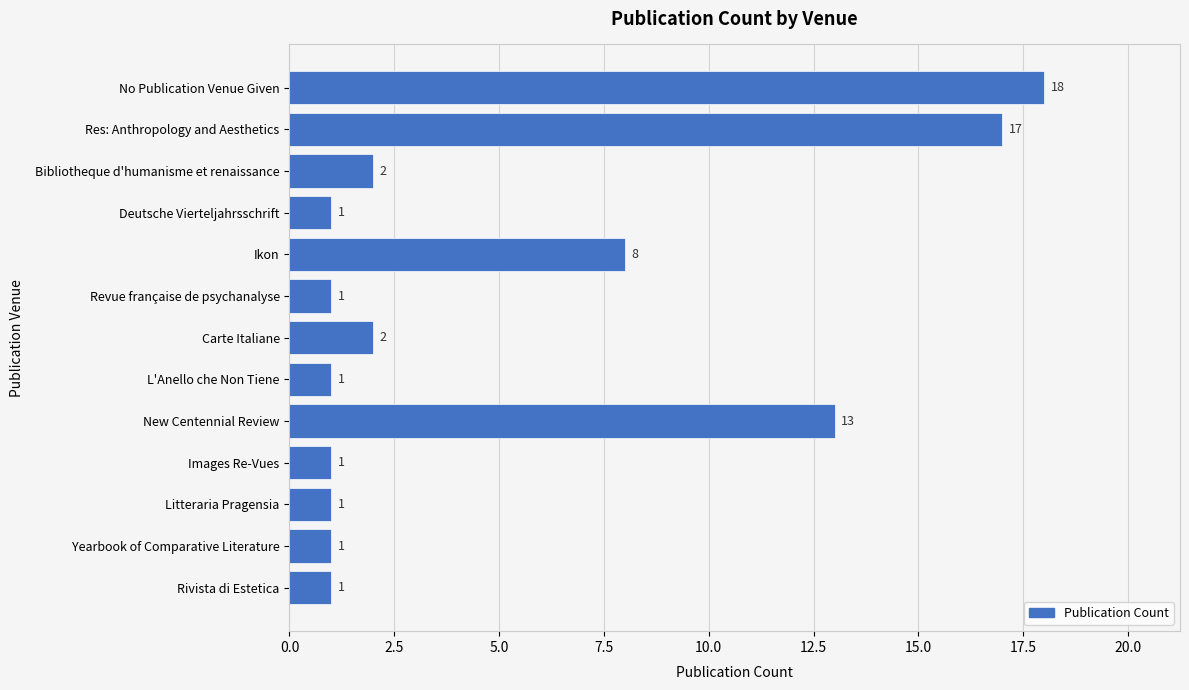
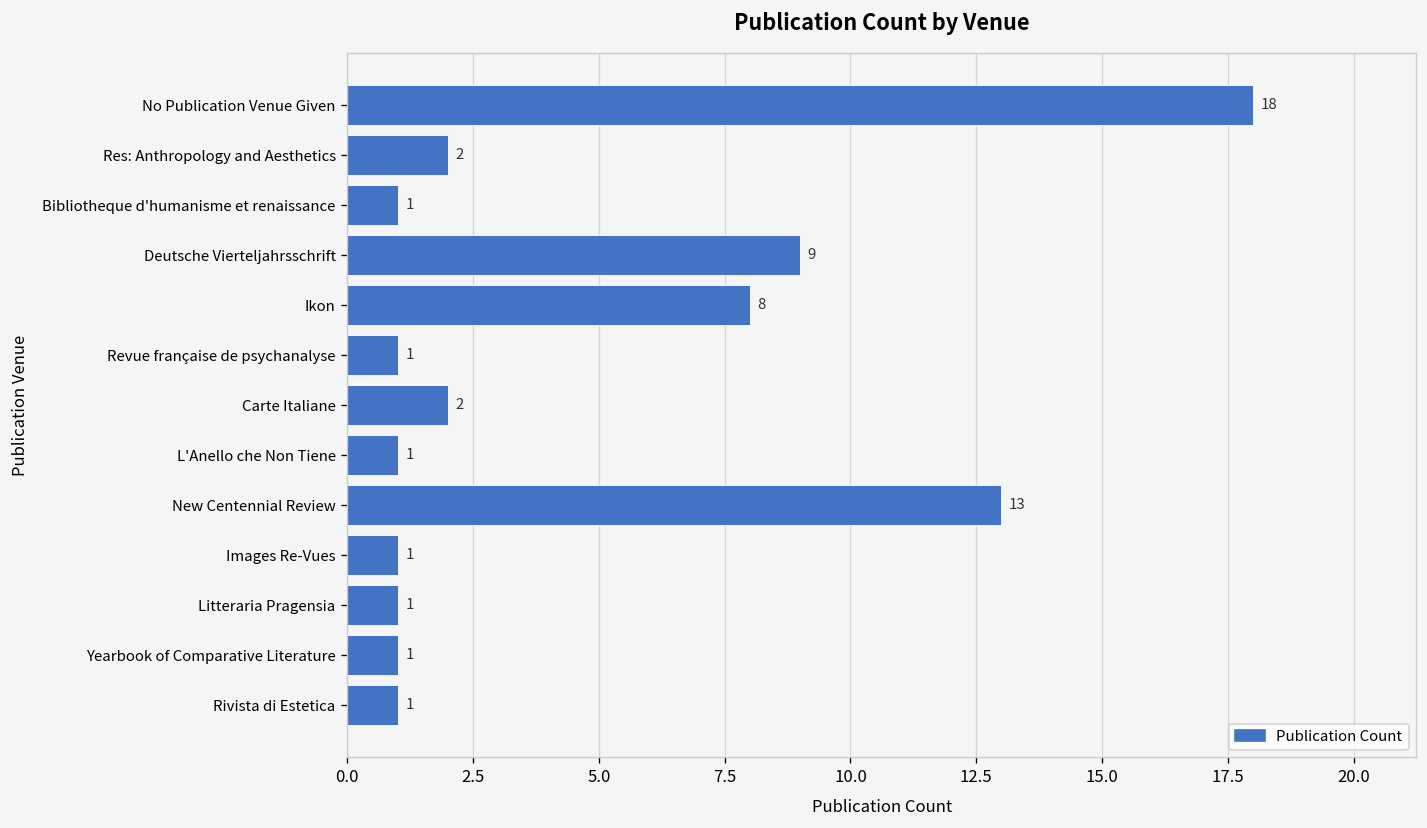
Res: Anthropology and Aesthetics: 17 -> 2
Bibliotheque d'humanisme et renaissance: 2 -> 1
Deutsche Vierteljahrsschrift: 1 -> 9
